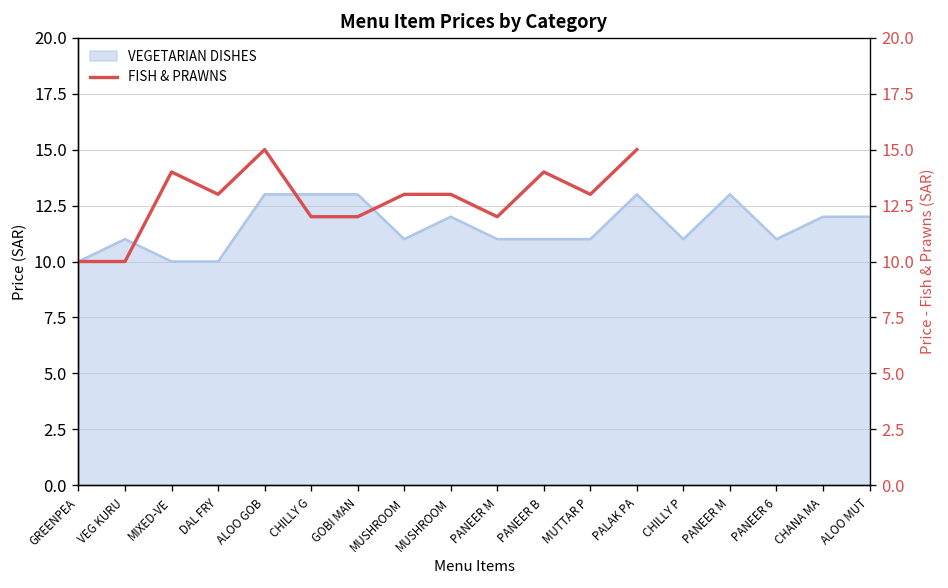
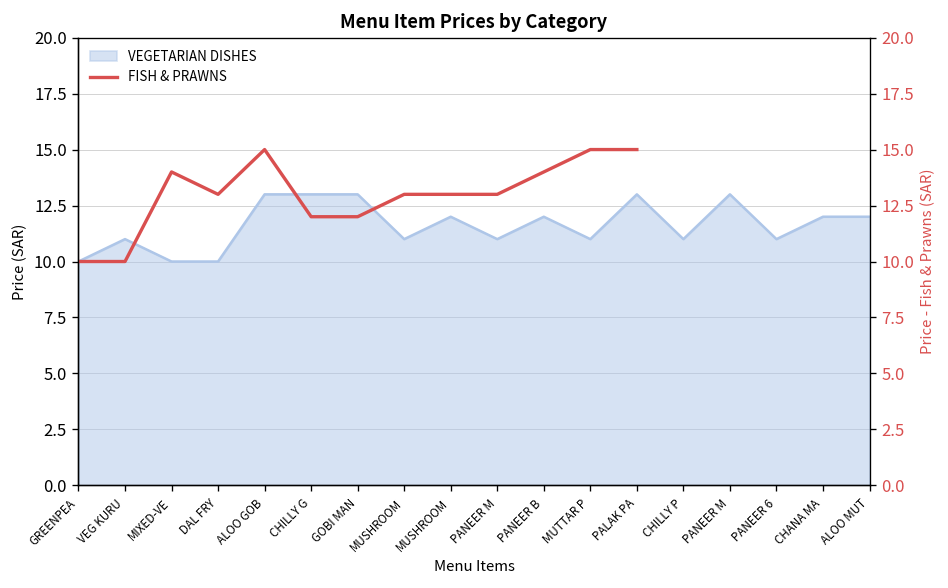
VEGETARIAN DISHES, PANEER B: 11 -> 12
FISH & PRAWNS, PANEER M: 12 -> 13
FISH & PRAWNS, MUTTAR P: 13 -> 15
